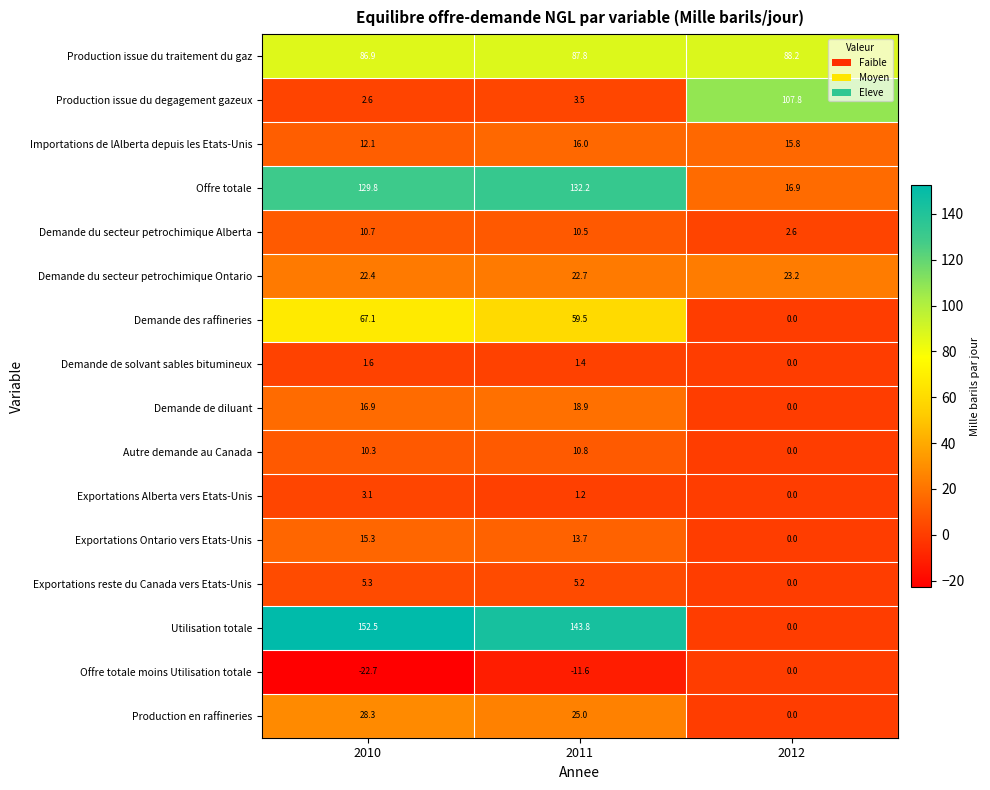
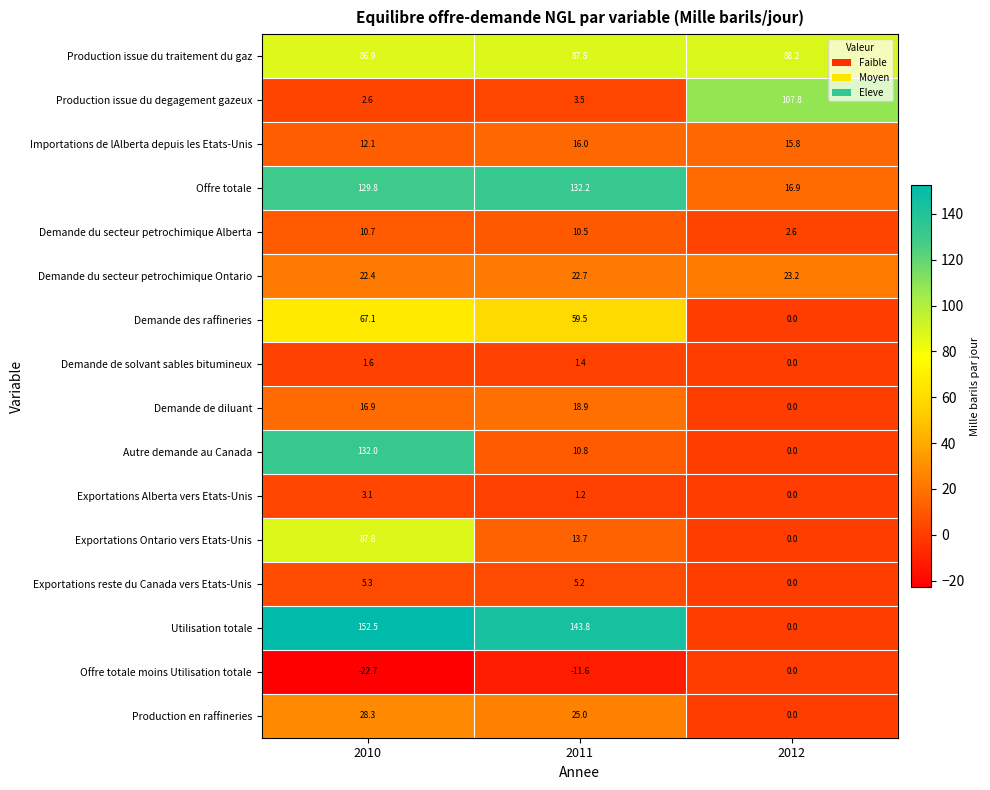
Autre demande au Canada, 2010: 10.3 -> 132.0
Exportations Ontario vers Etats-Unis, 2010: 15.3 -> 87.8
